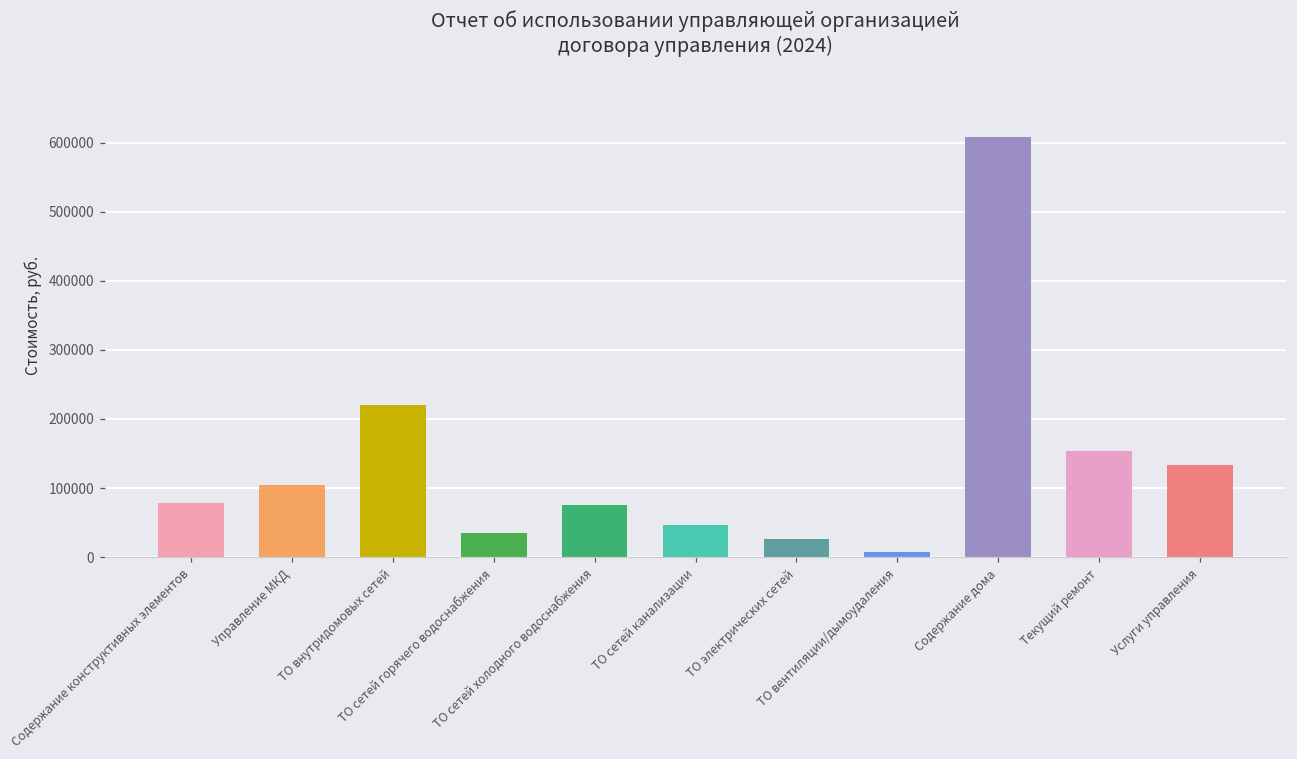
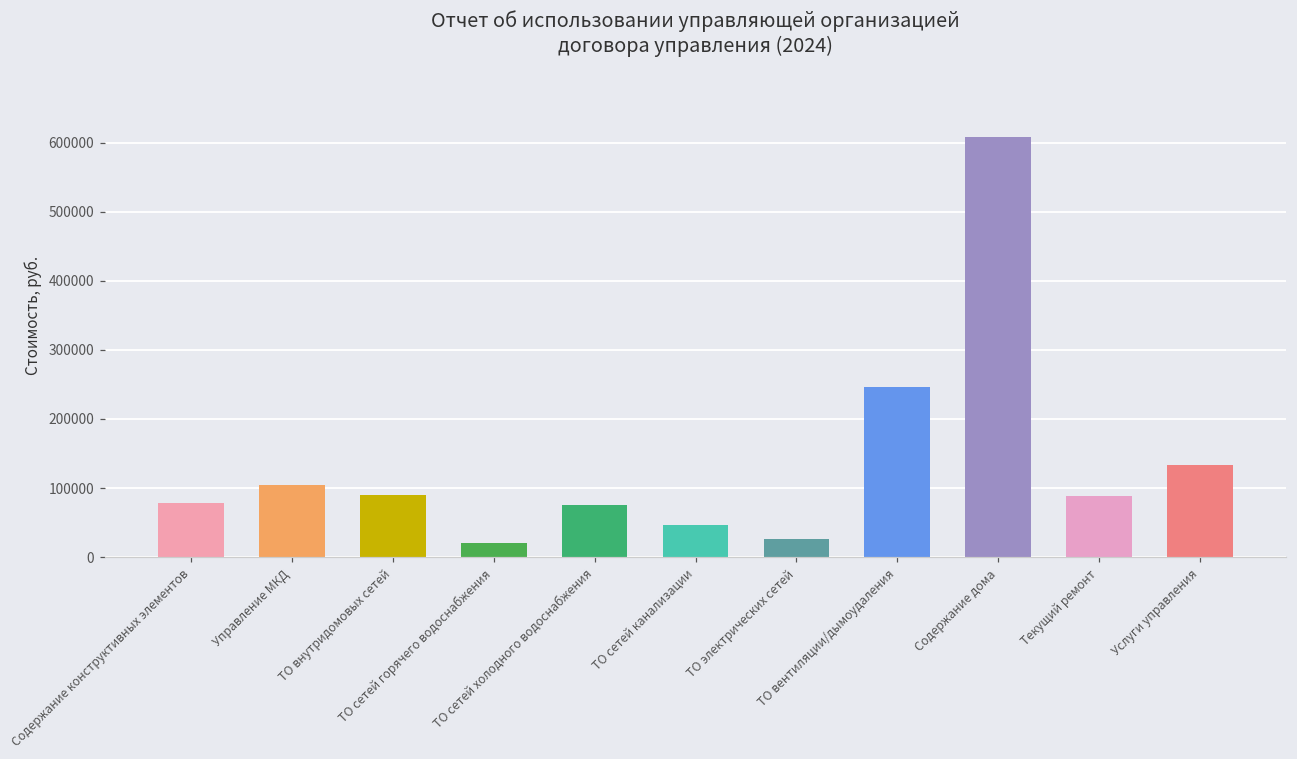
ТО внутридомовых сетей: 220000 -> 90000
ТО сетей горячего водоснабжения: 40000 -> 20000
ТО вентиляции/дымоудаления: 10000 -> 250000
Текущий ремонт: 150000 -> 90000
